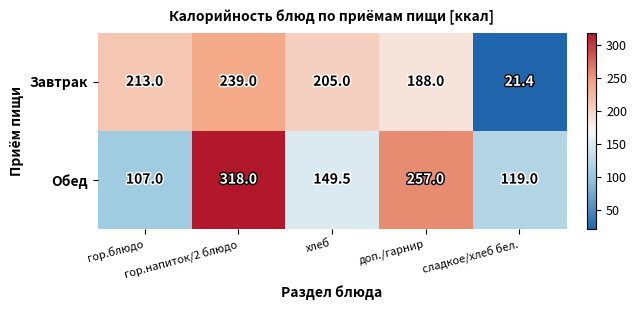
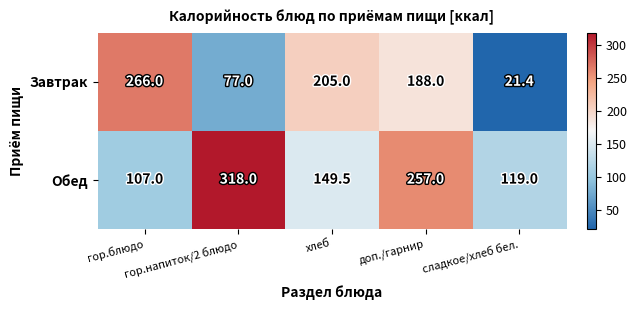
Завтрак, гор.блюдо: 213.0 -> 266.0
Завтрак, гор.напиток/2 блюдо: 239.0 -> 77.0
